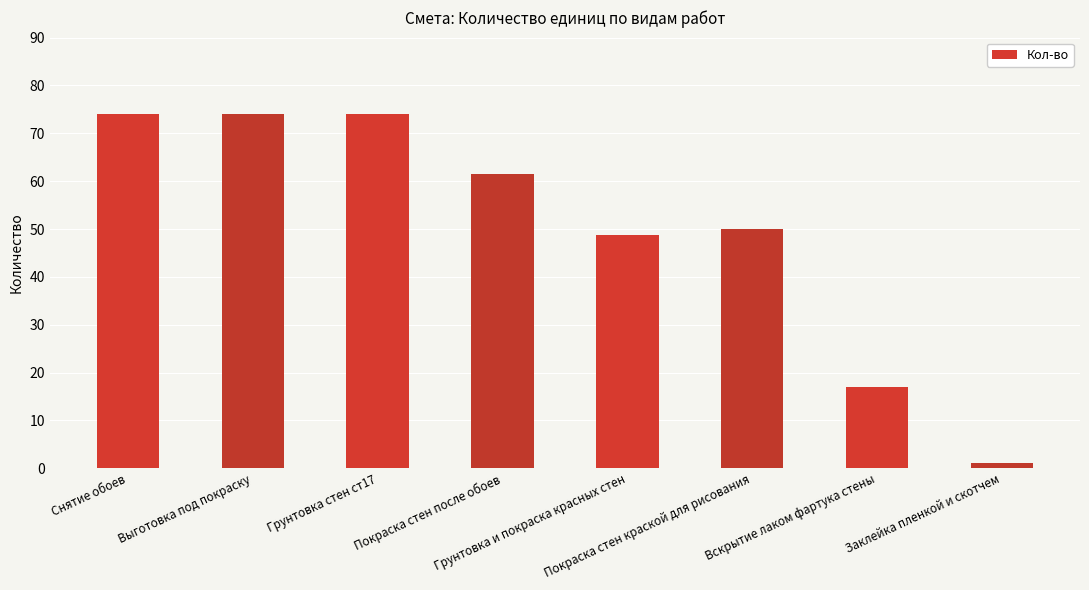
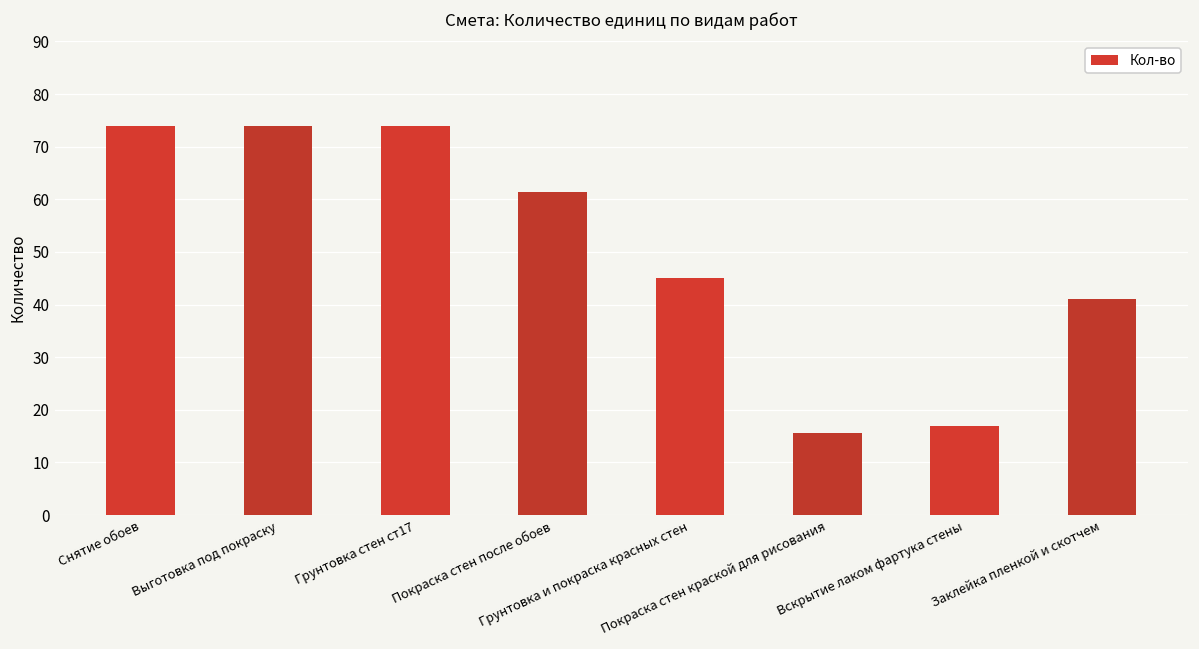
Грунтовка и покраска красных стен: 49 -> 45
Покраска стен краской для рисования: 50 -> 16
Заклейка пленкой и скотчем: 1 -> 41
